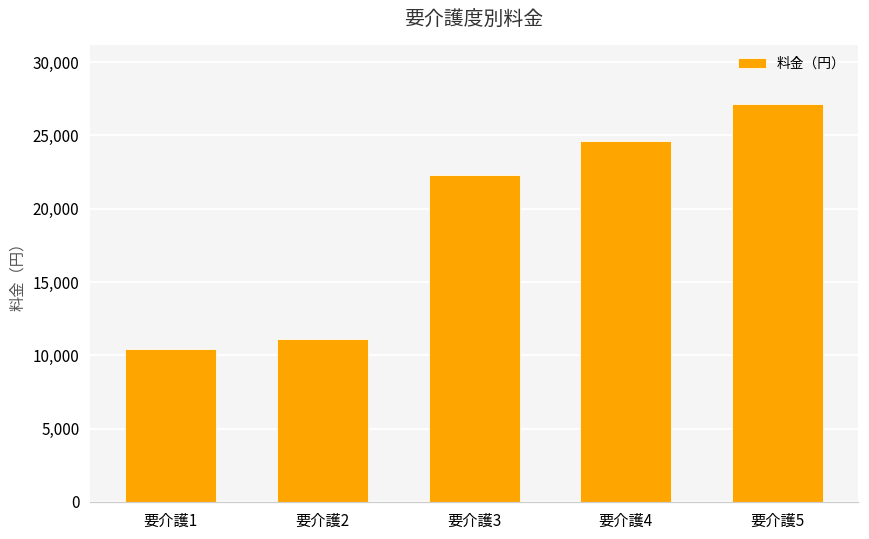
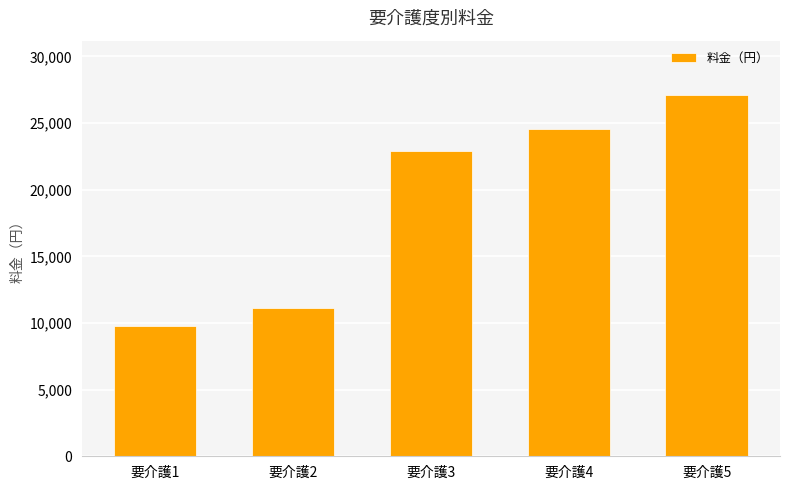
要介護1: 10,400 -> 9,800
要介護3: 22,300 -> 22,900
